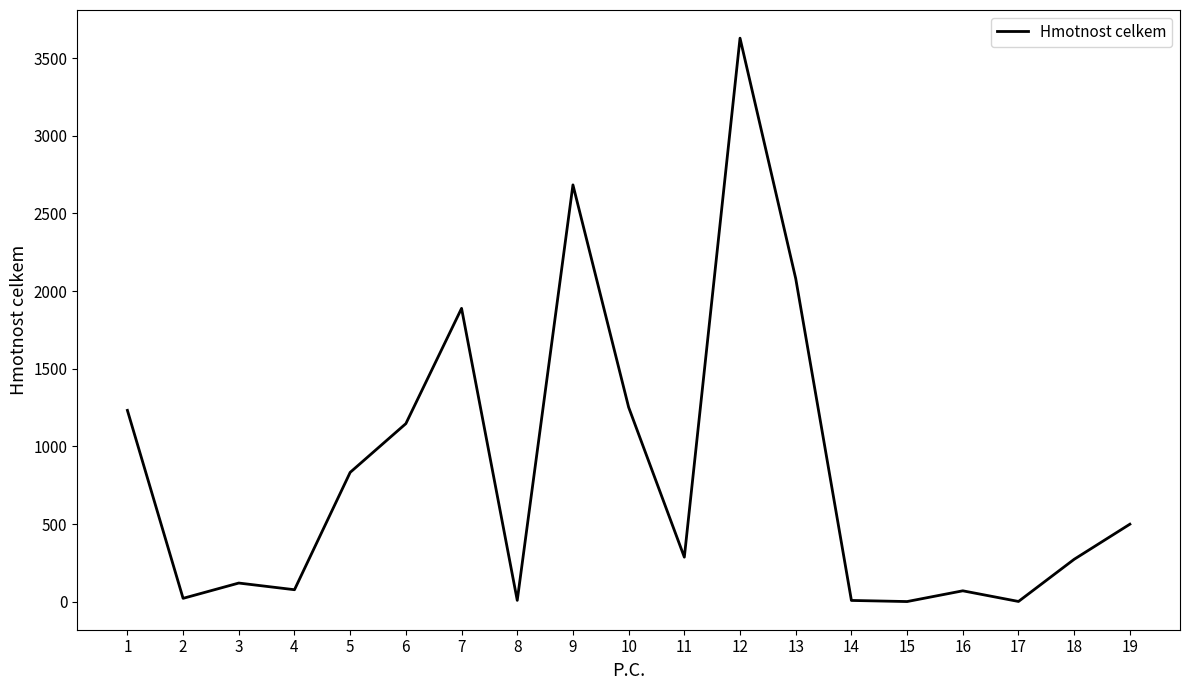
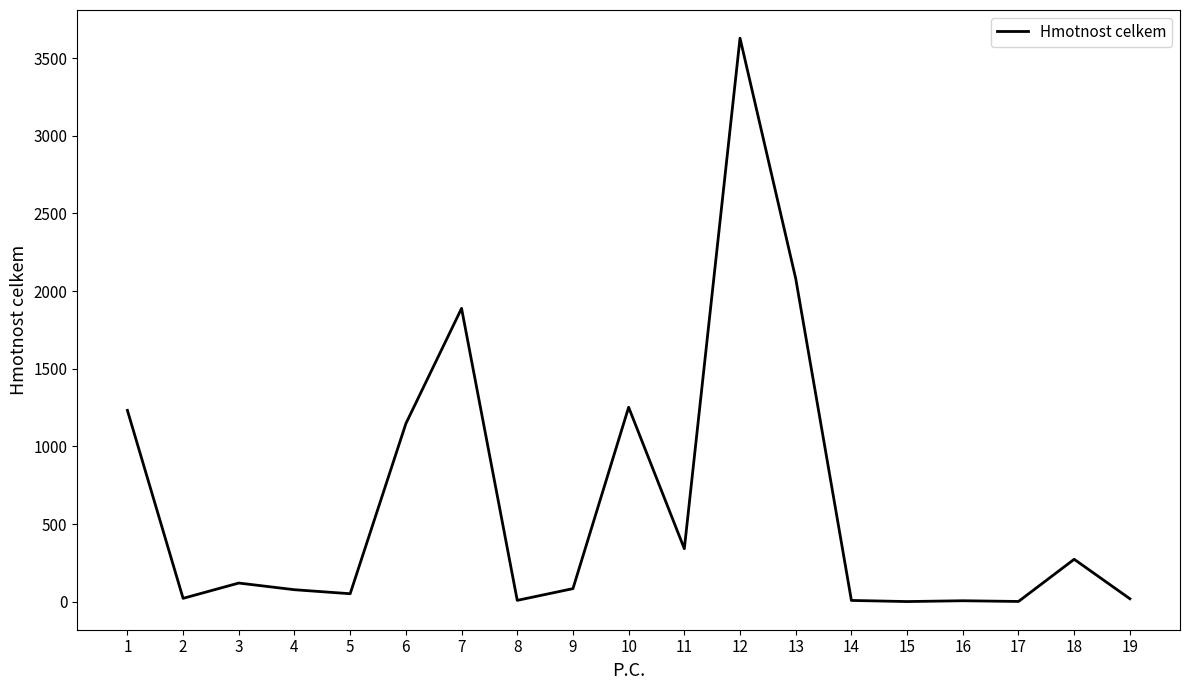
5: 830 -> 50
9: 2680 -> 80
11: 290 -> 340
16: 70 -> 10
19: 500 -> 20
